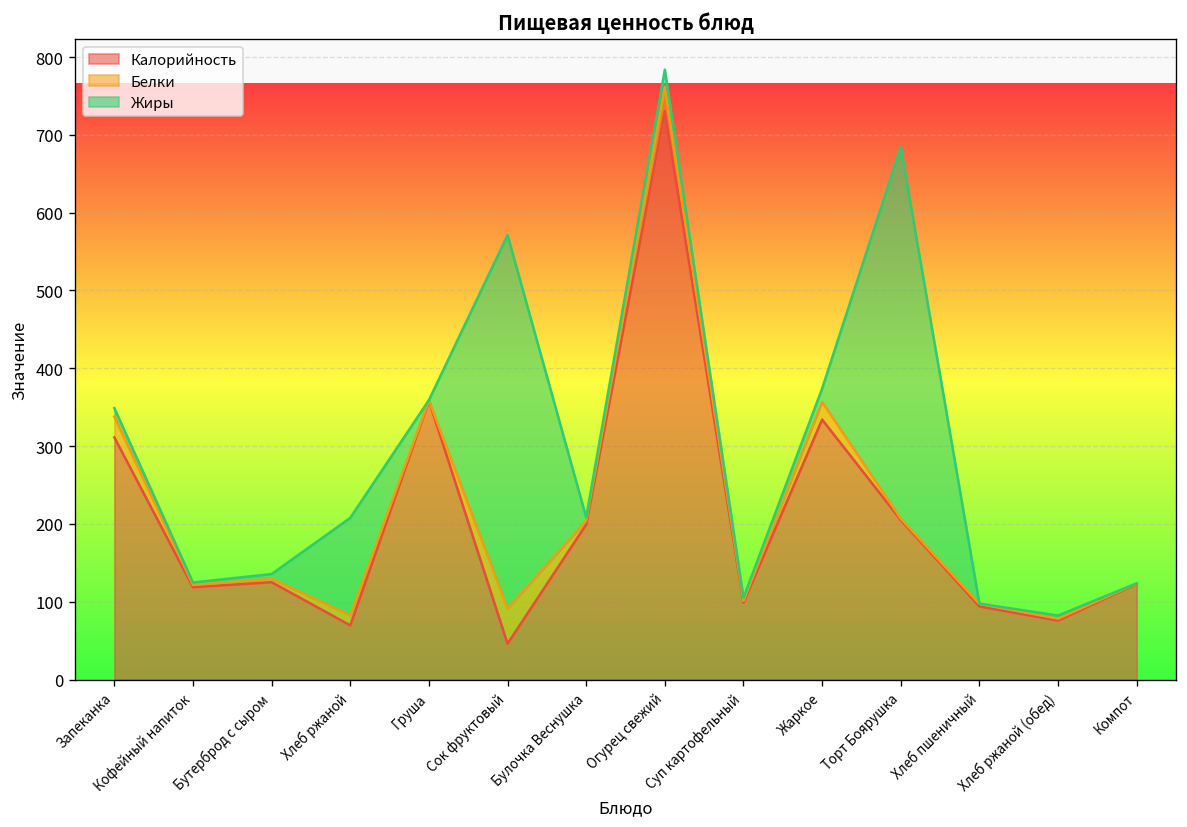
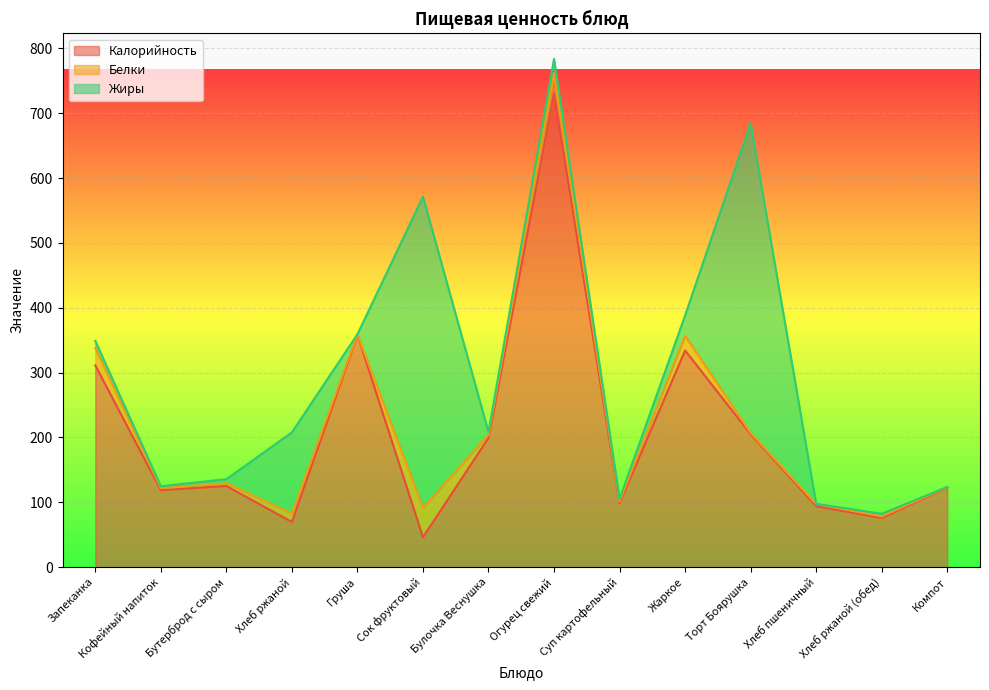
Жиры, Жаркое: 20 -> 30
